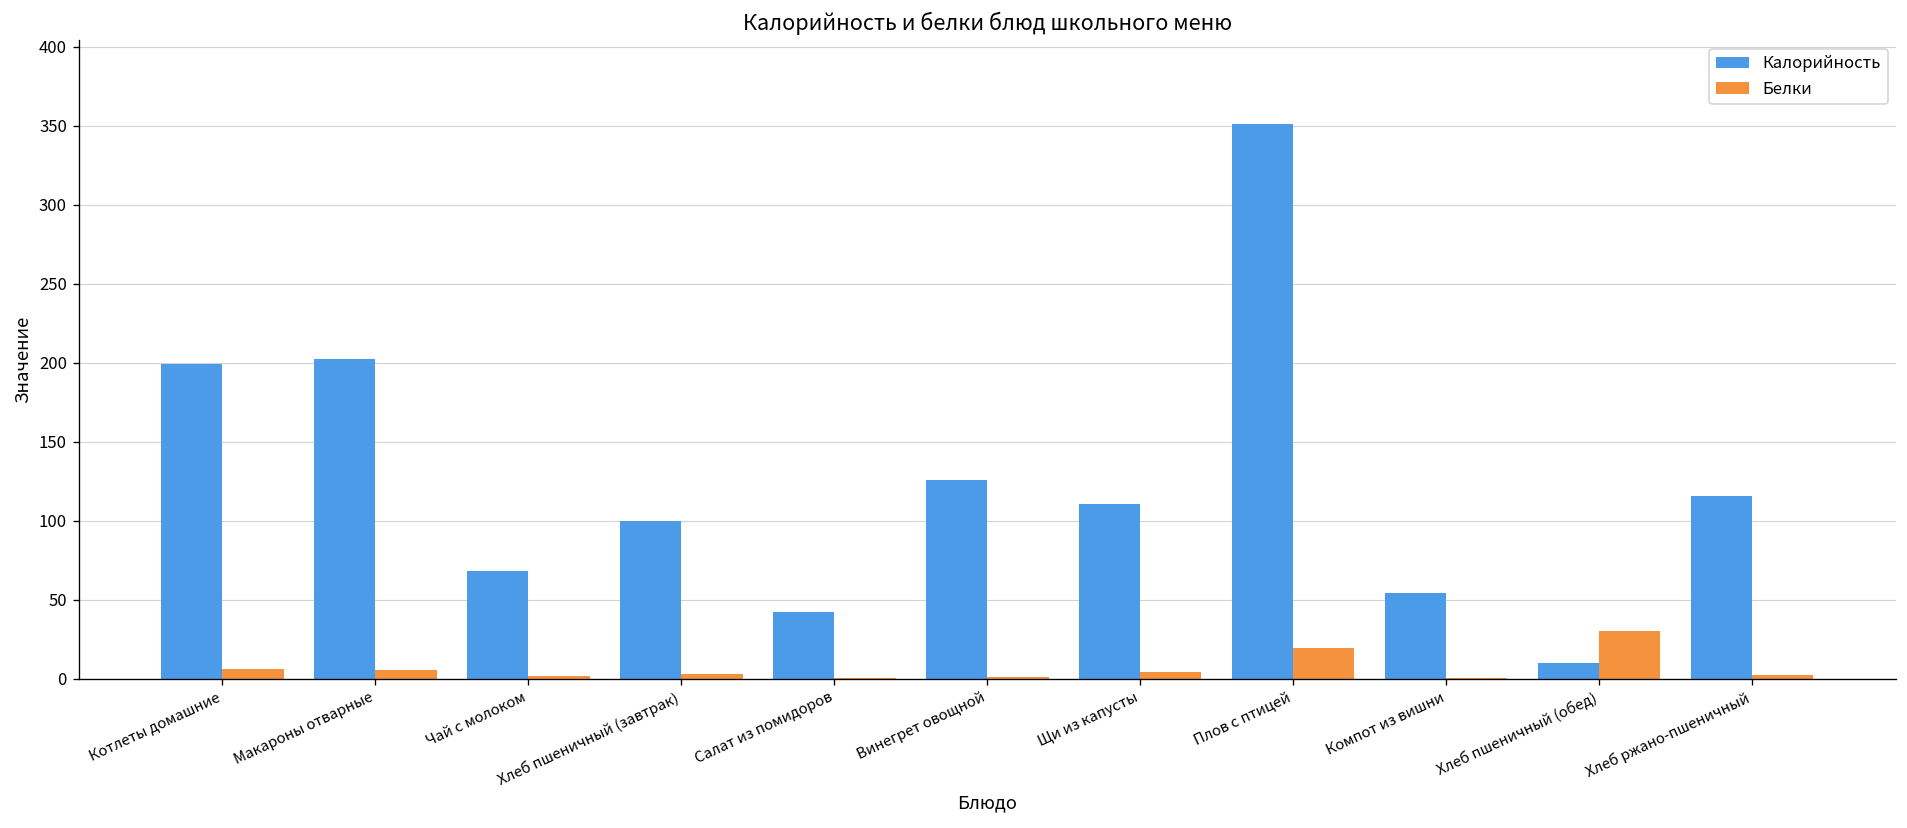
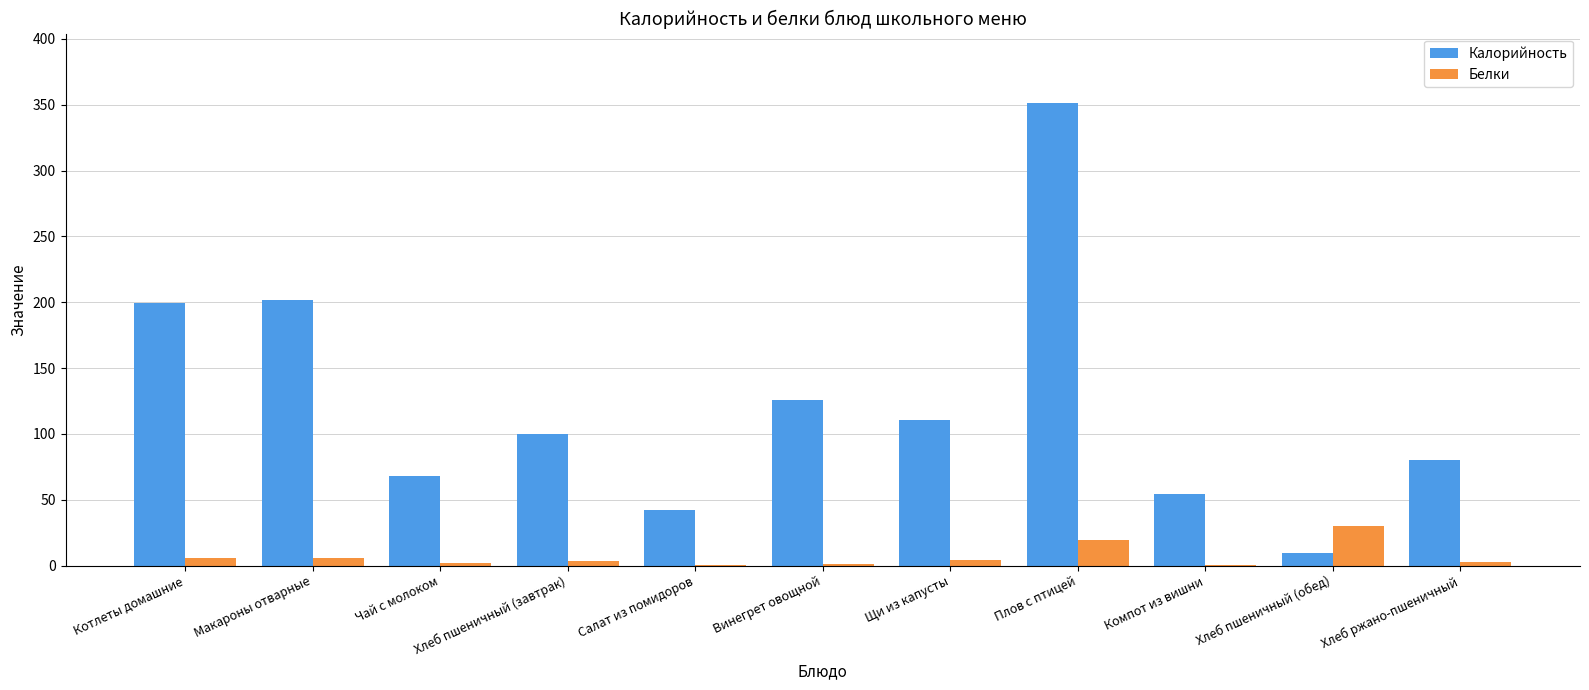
Калорийность, Хлеб ржано-пшеничный: 116 -> 80
